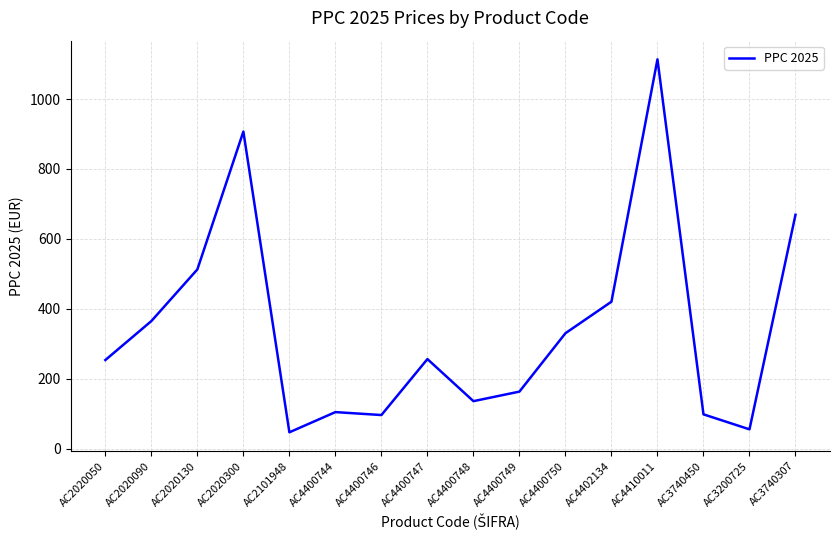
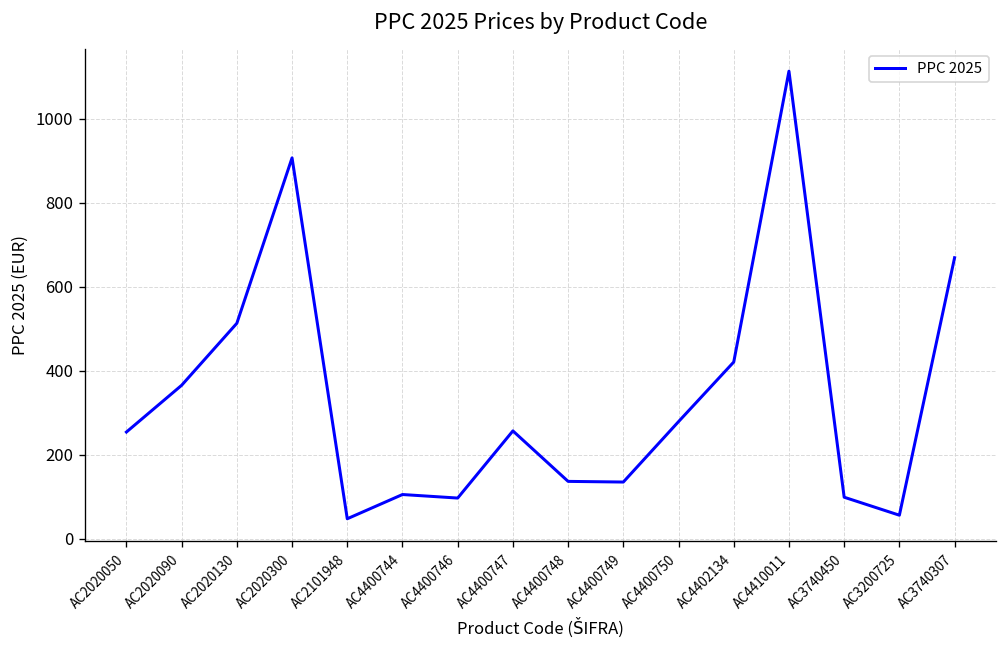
AC4400749: 160 -> 130
AC4400750: 330 -> 280
